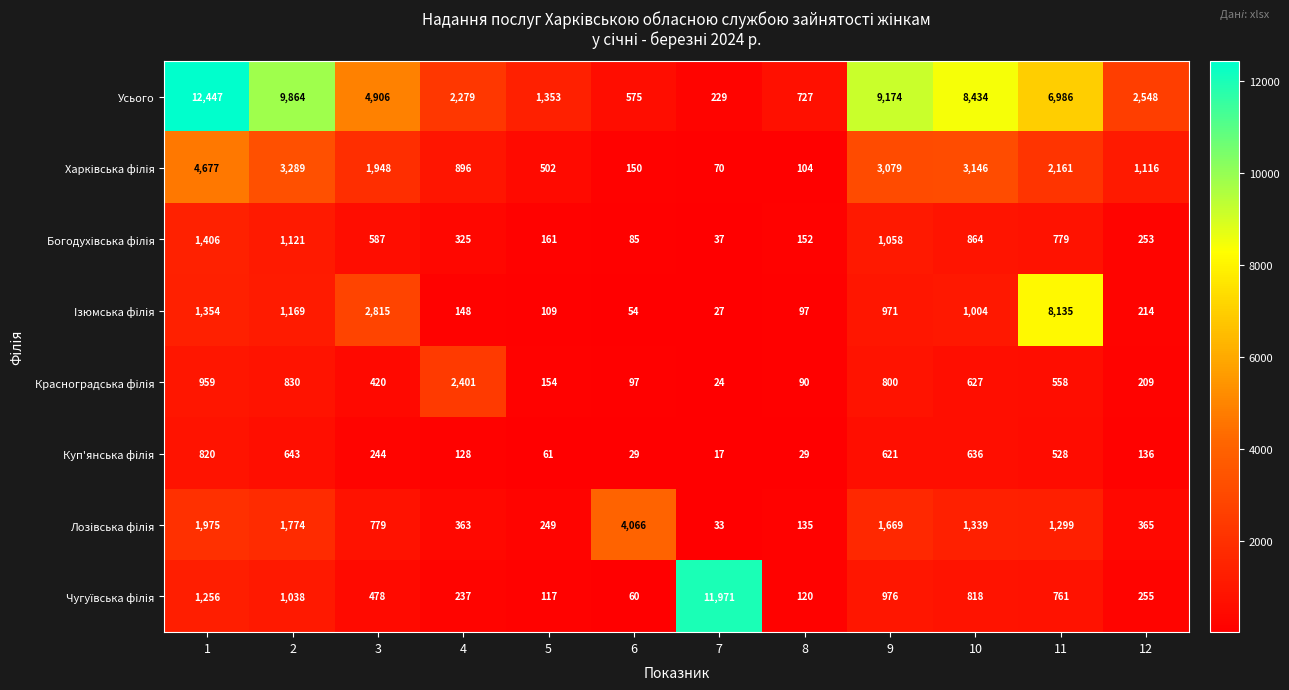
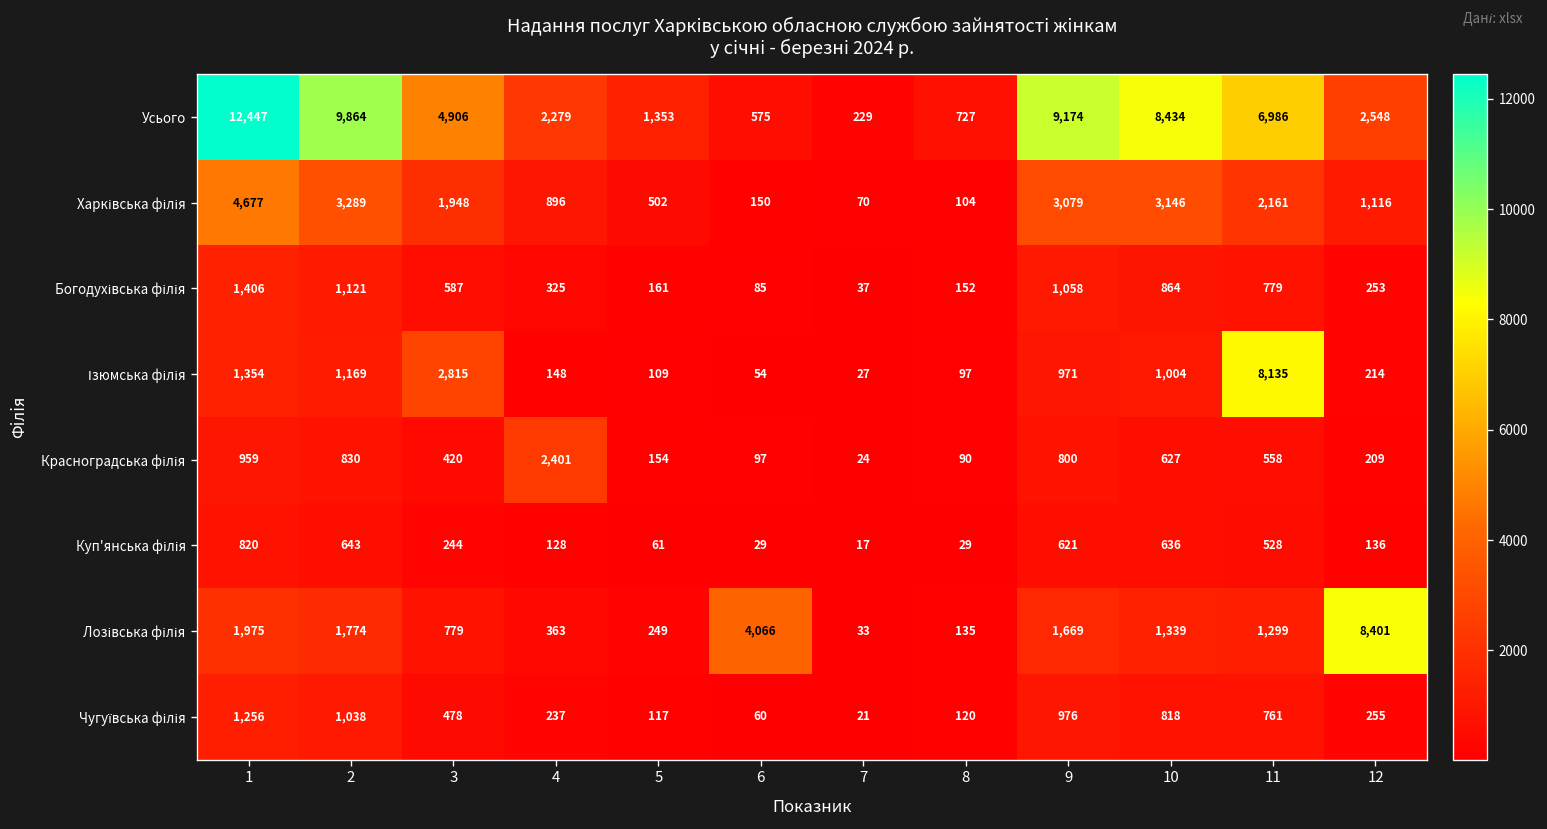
Лозівська філія, 12: 365 -> 8,401
Чугуївська філія, 7: 11,971 -> 21
